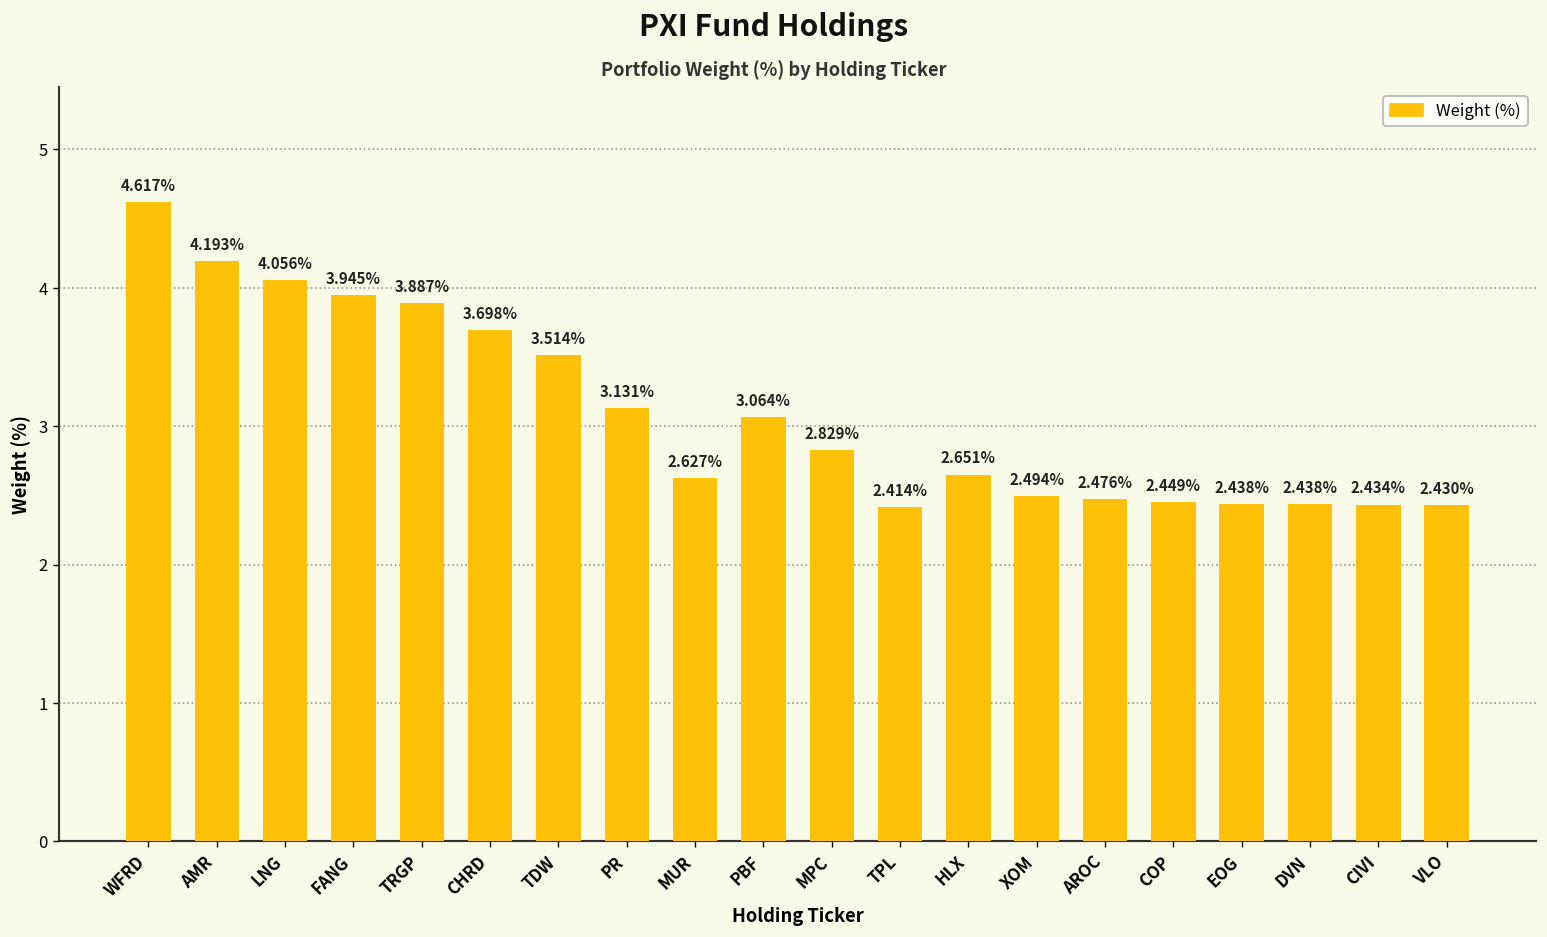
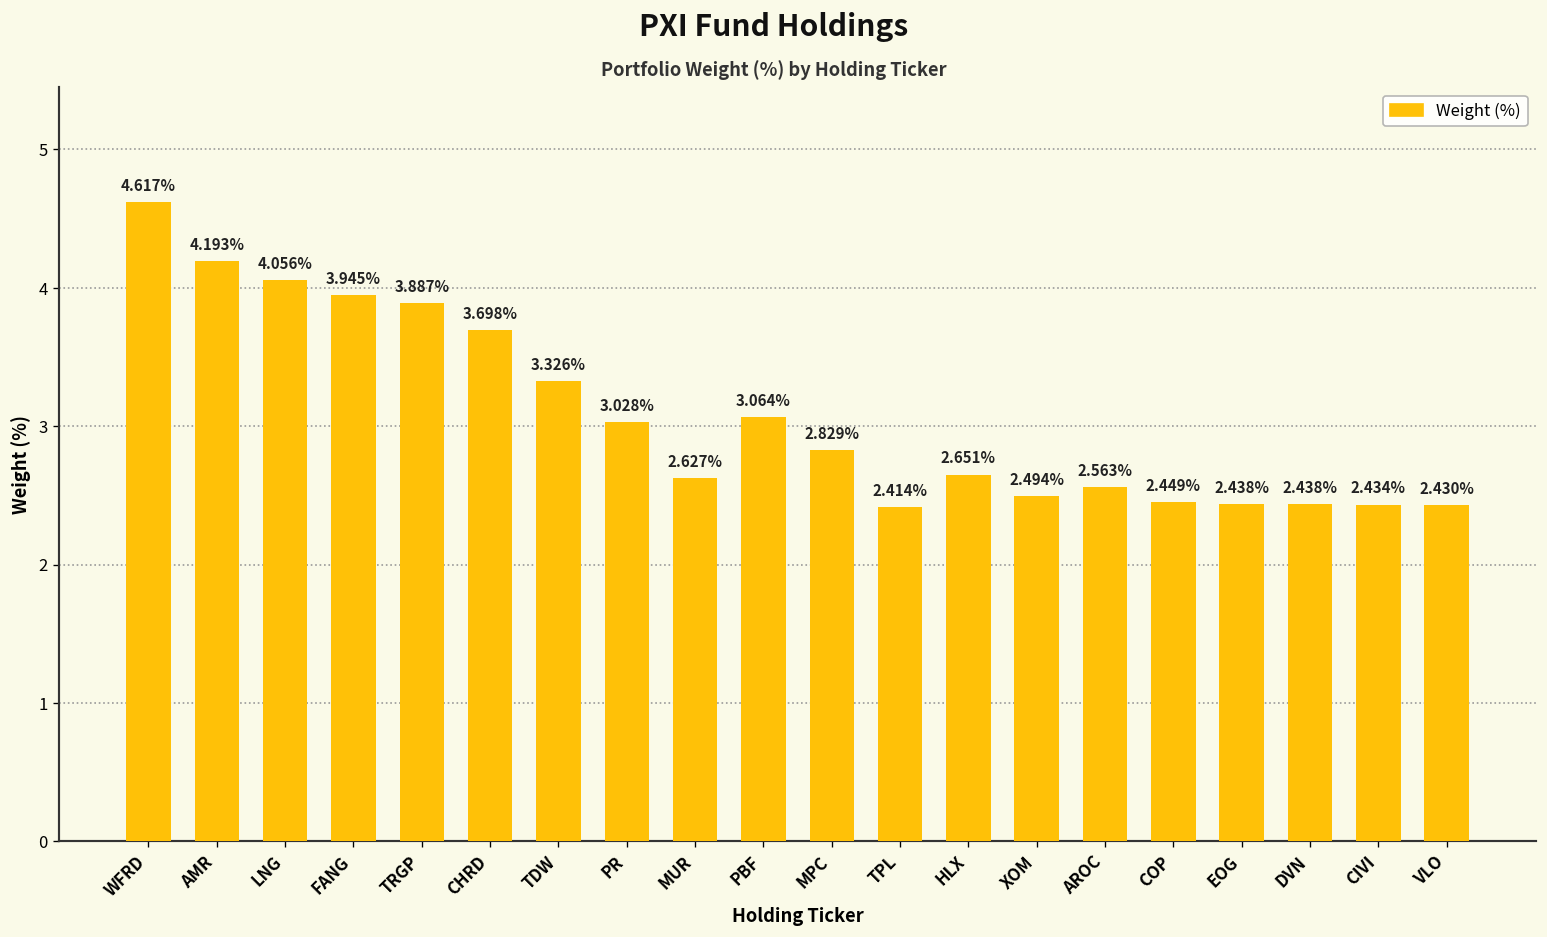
TDW: 3.514% -> 3.326%
PR: 3.131% -> 3.028%
AROC: 2.476% -> 2.563%
